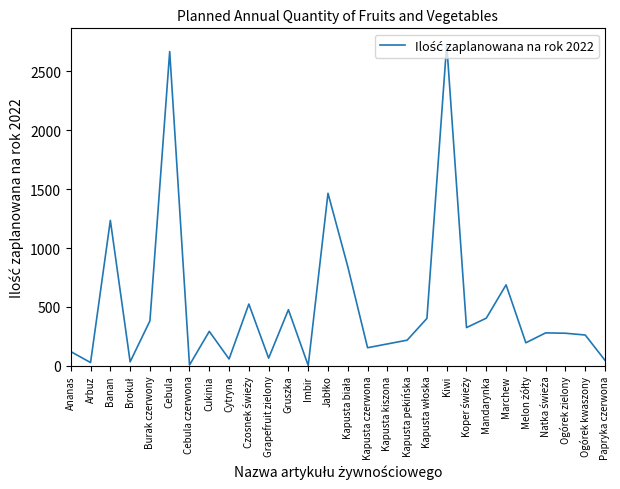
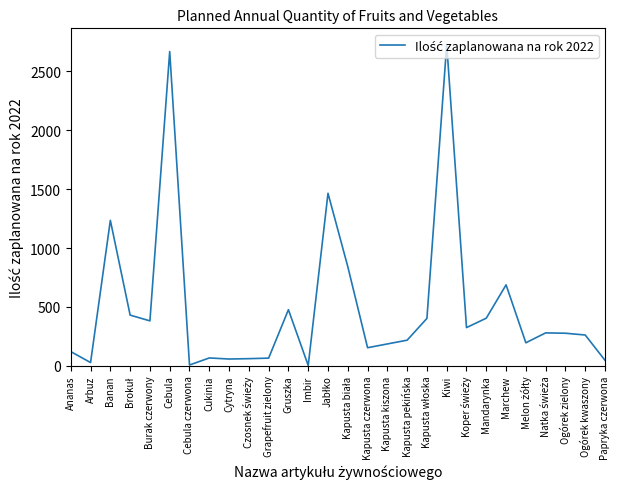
Brokuł: 30 -> 430
Cukinia: 290 -> 70
Czosnek świeży: 520 -> 60
